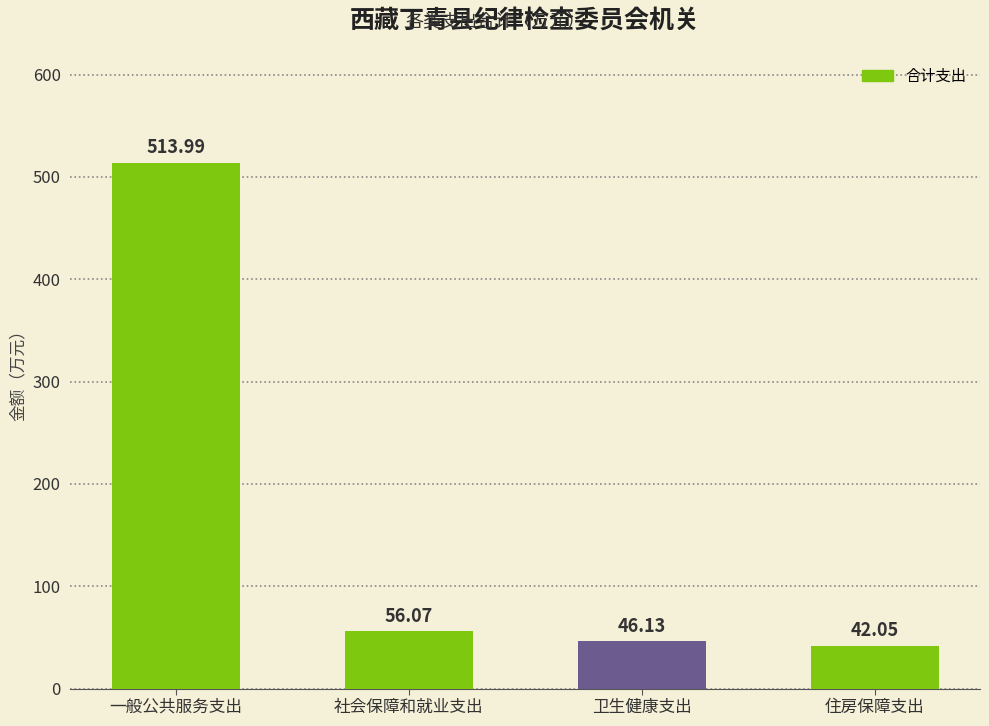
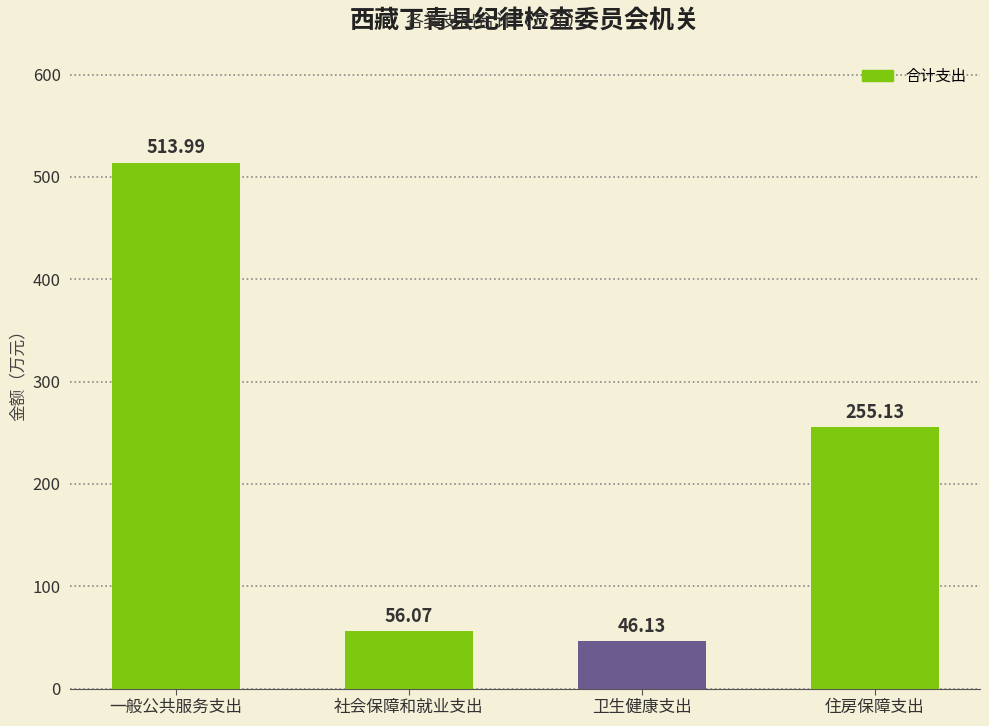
住房保障支出: 42.05 -> 255.13
